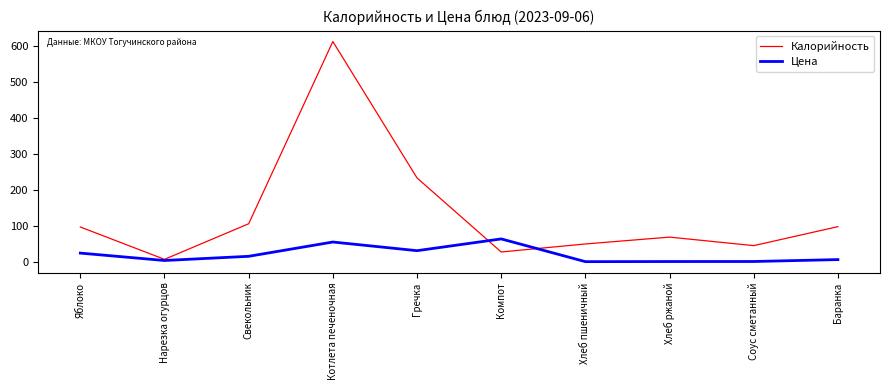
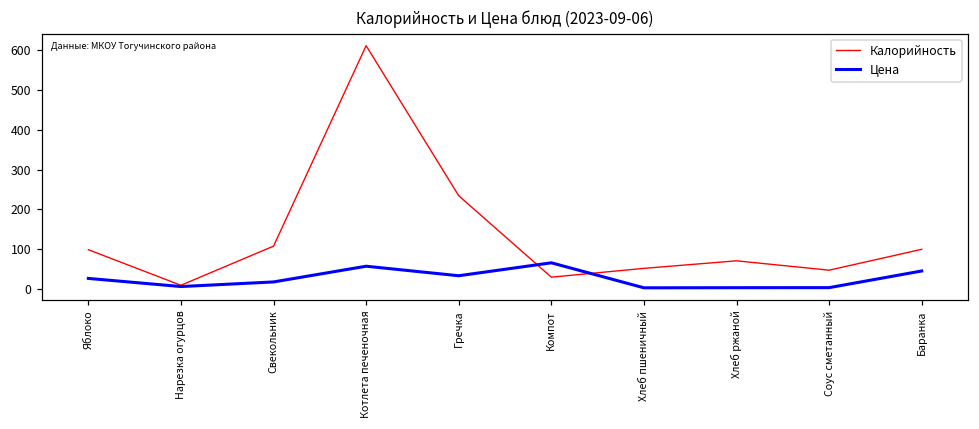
Цена, Баранка: 10 -> 40
